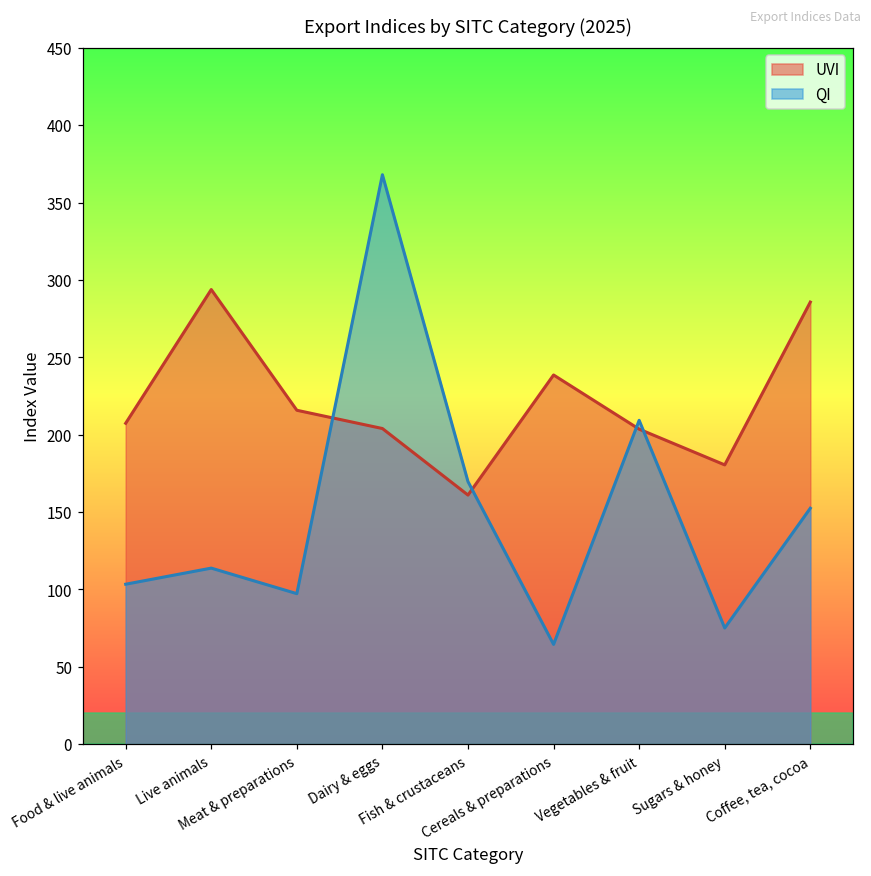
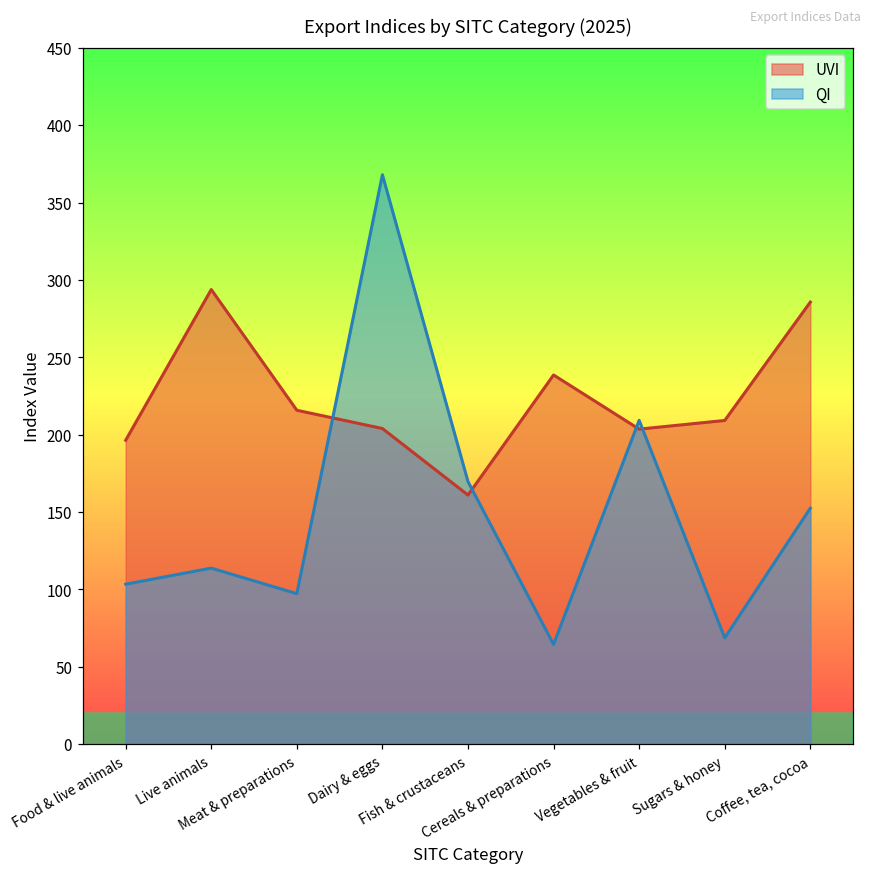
UVI, Food & live animals: 207 -> 196
UVI, Sugars & honey: 181 -> 209
QI, Sugars & honey: 75 -> 69
